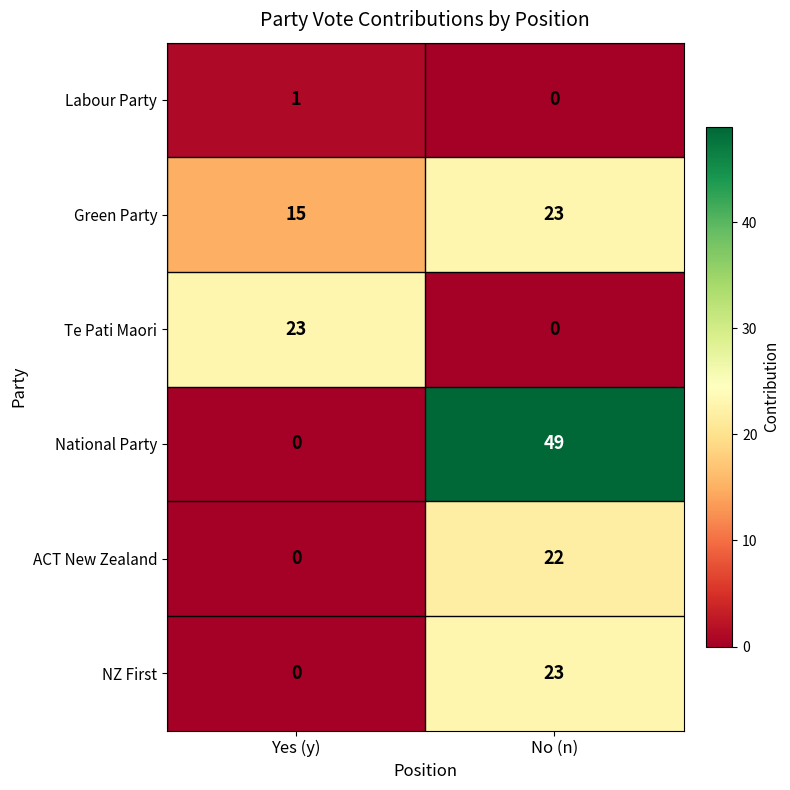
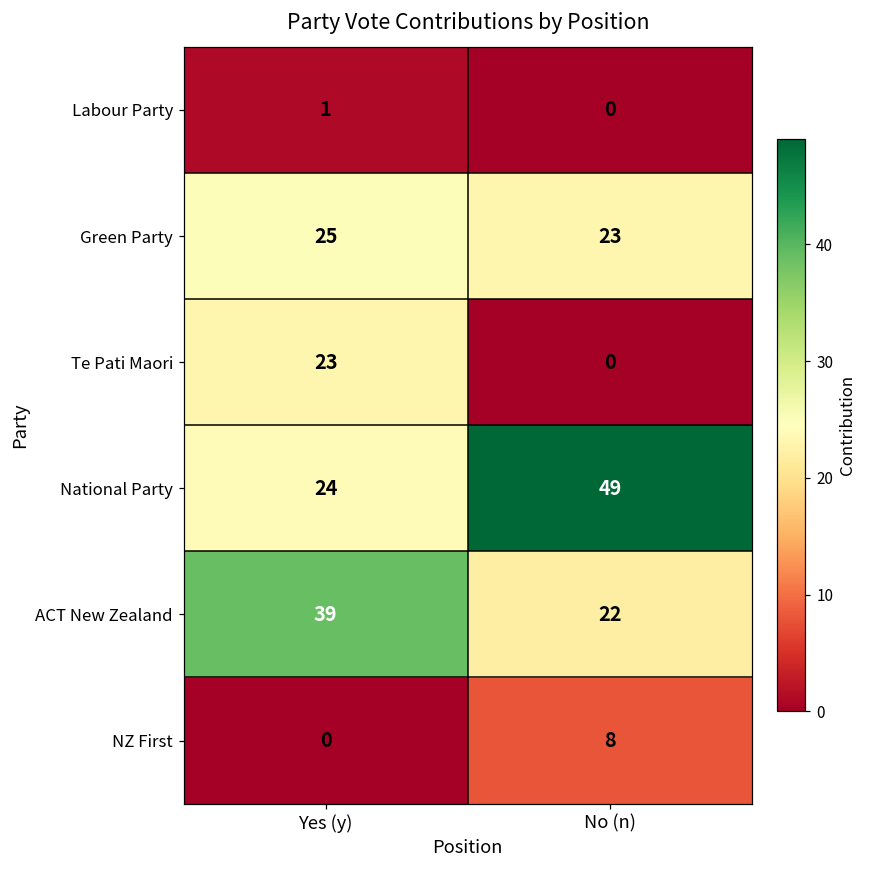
Green Party, Yes (y): 15 -> 25
National Party, Yes (y): 0 -> 24
ACT New Zealand, Yes (y): 0 -> 39
NZ First, No (n): 23 -> 8
